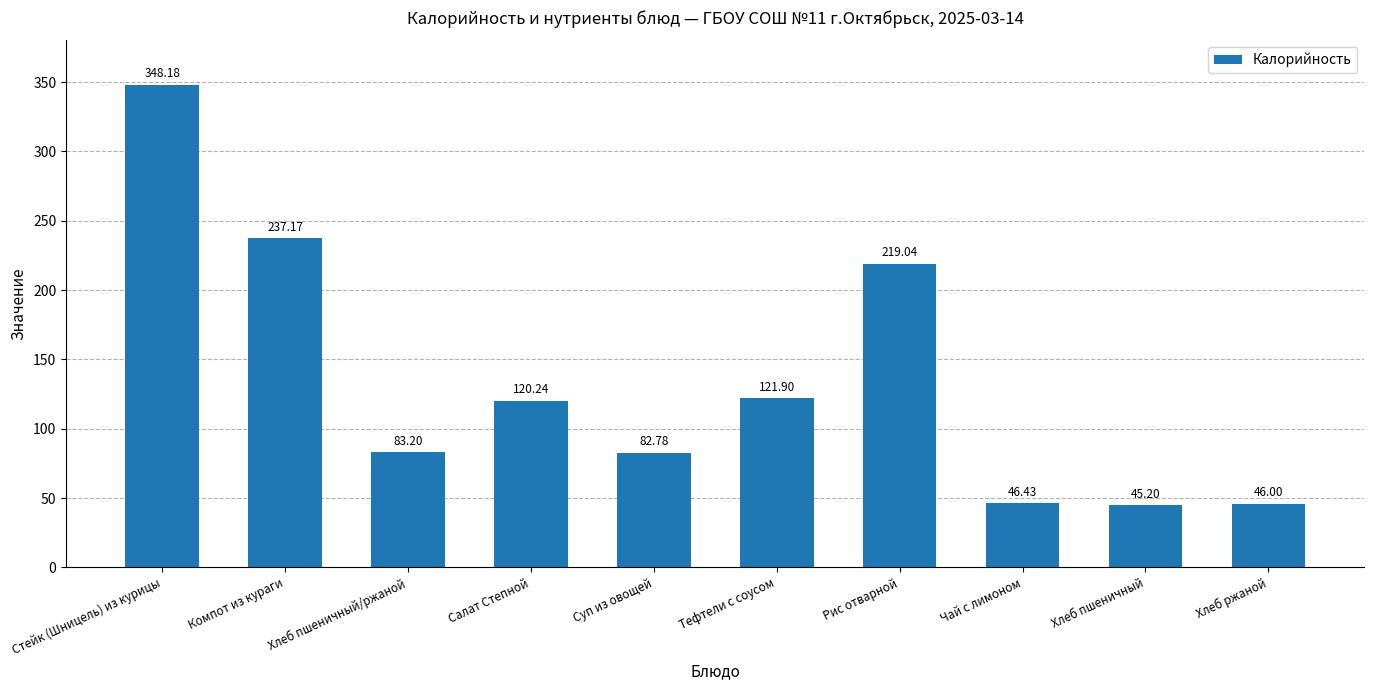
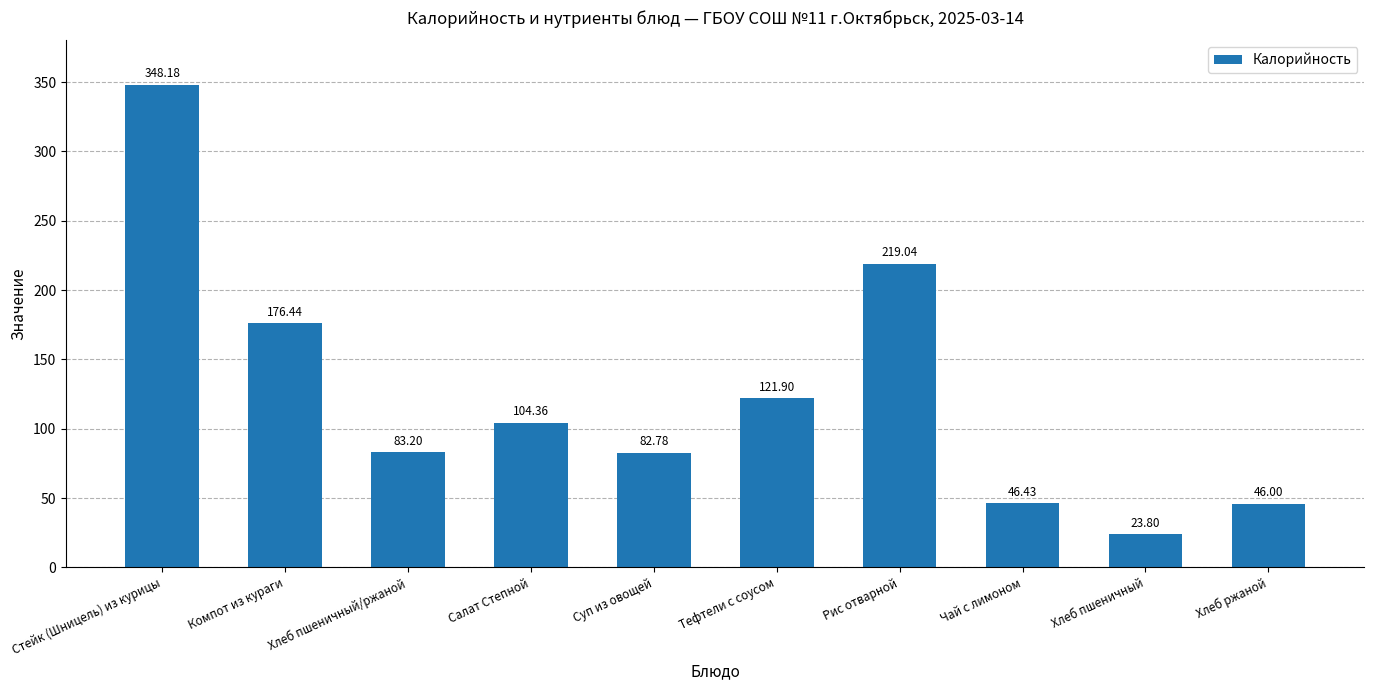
Компот из кураги: 237.17 -> 176.44
Салат Степной: 120.24 -> 104.36
Хлеб пшеничный: 45.20 -> 23.80
